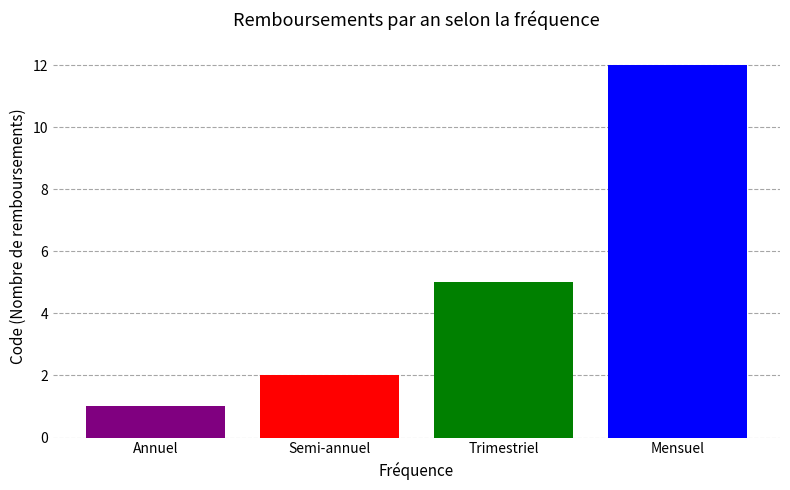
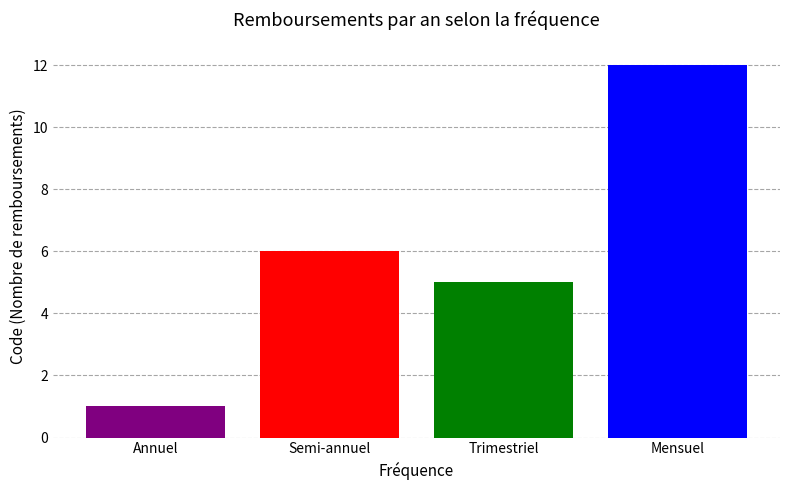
Semi-annuel: 2 -> 6
